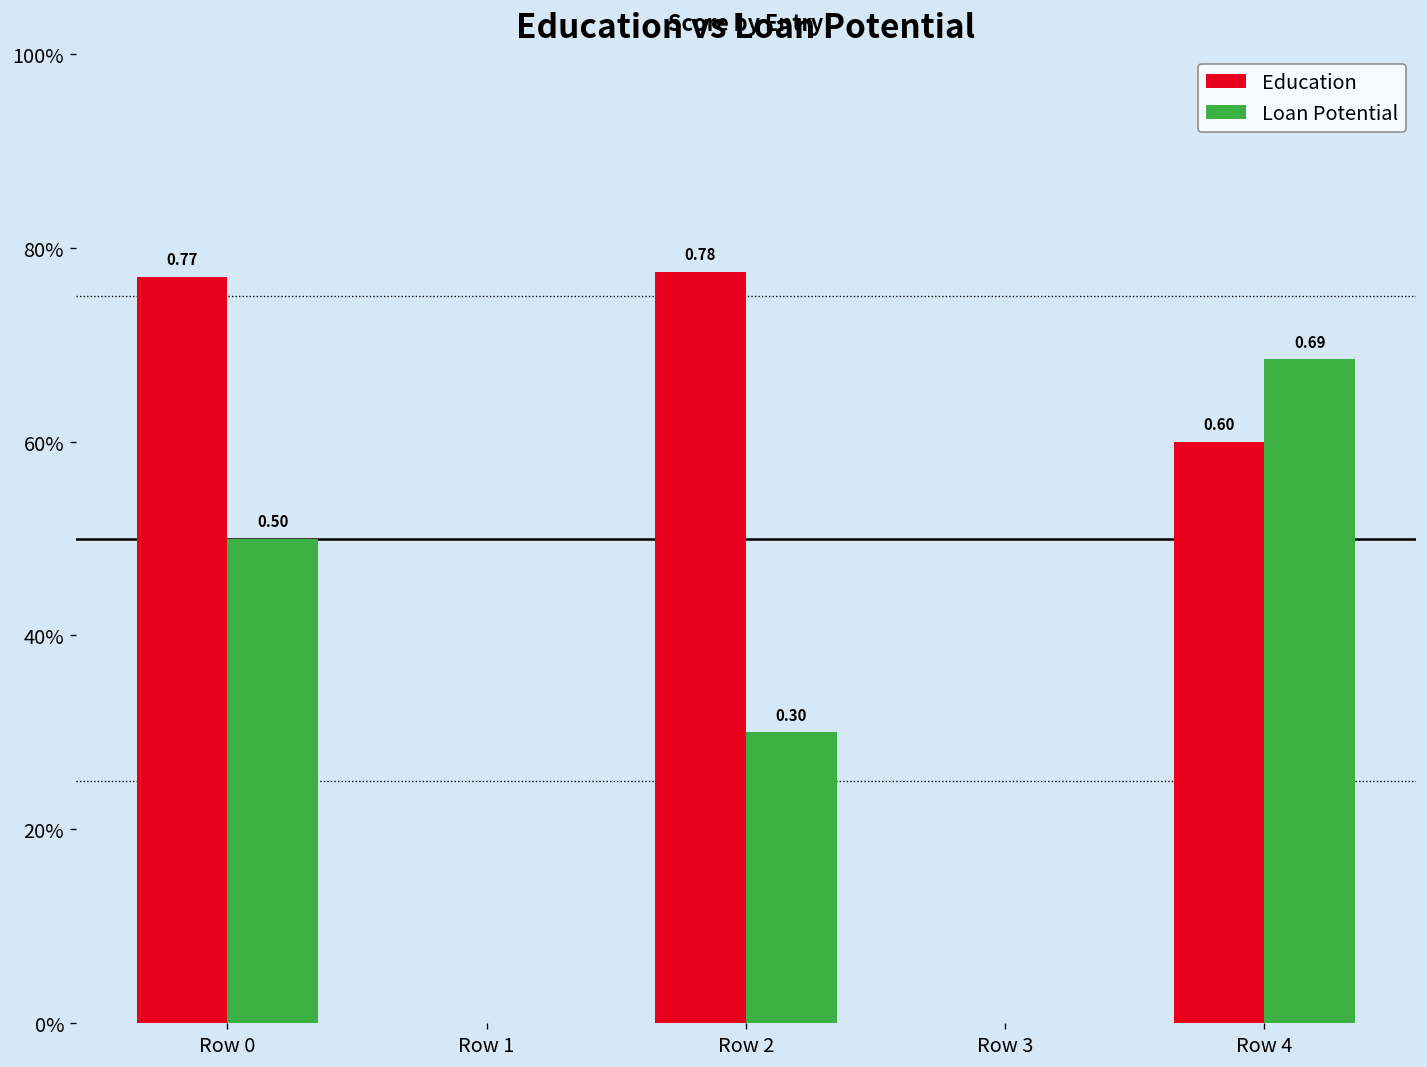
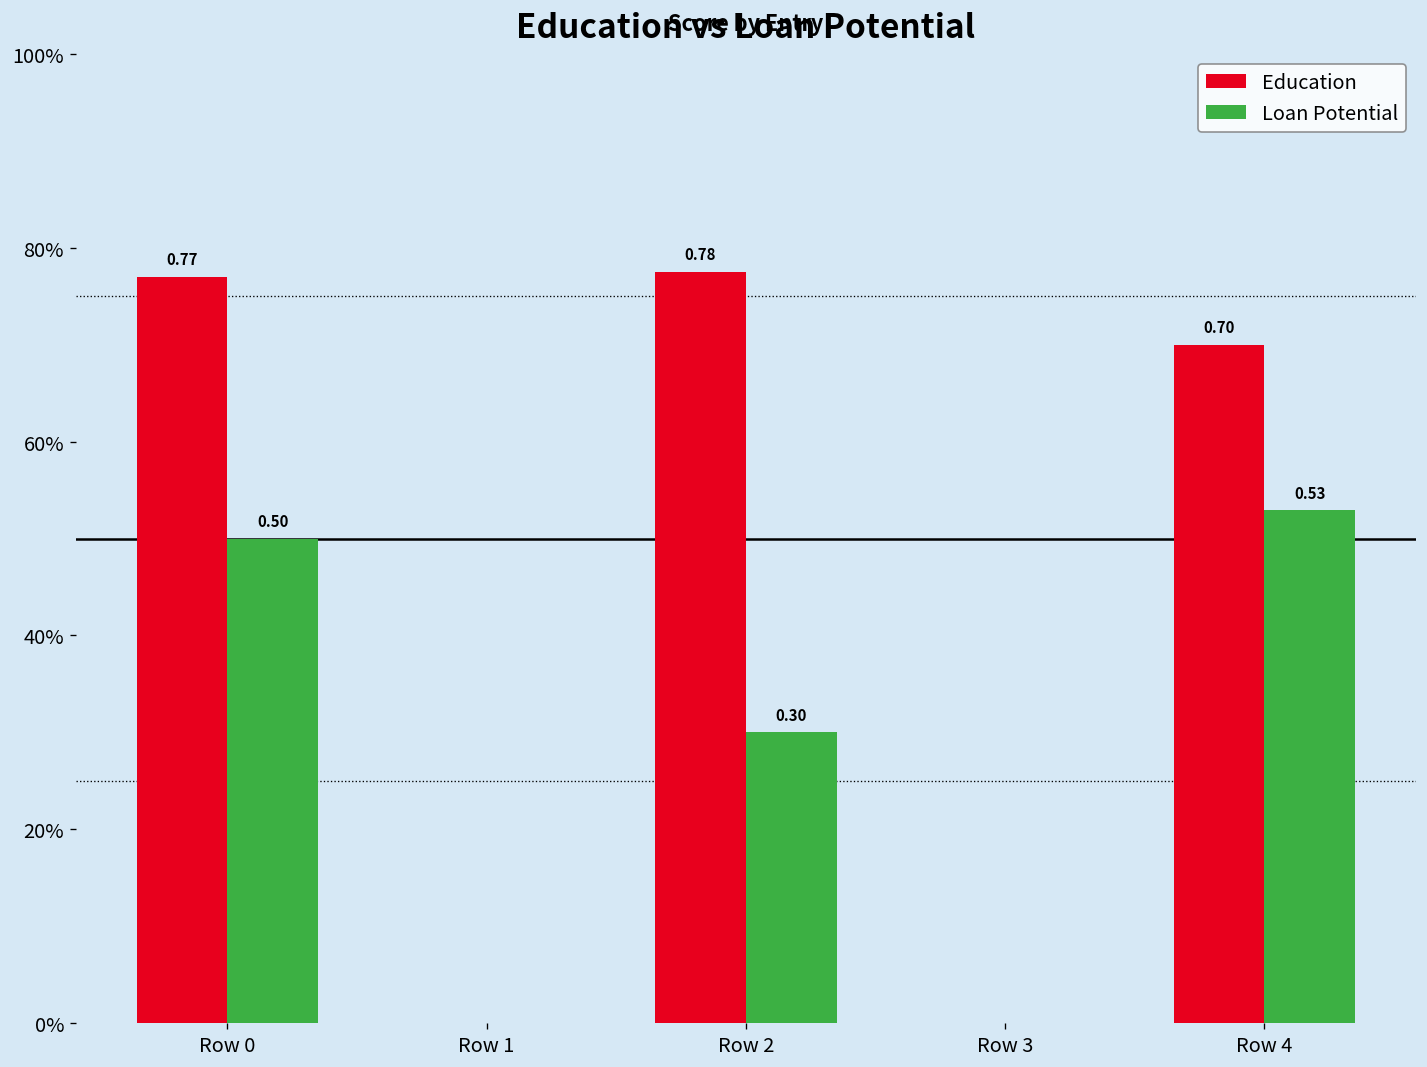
Education, Row 4: 0.60 -> 0.70
Loan Potential, Row 4: 0.69 -> 0.53
